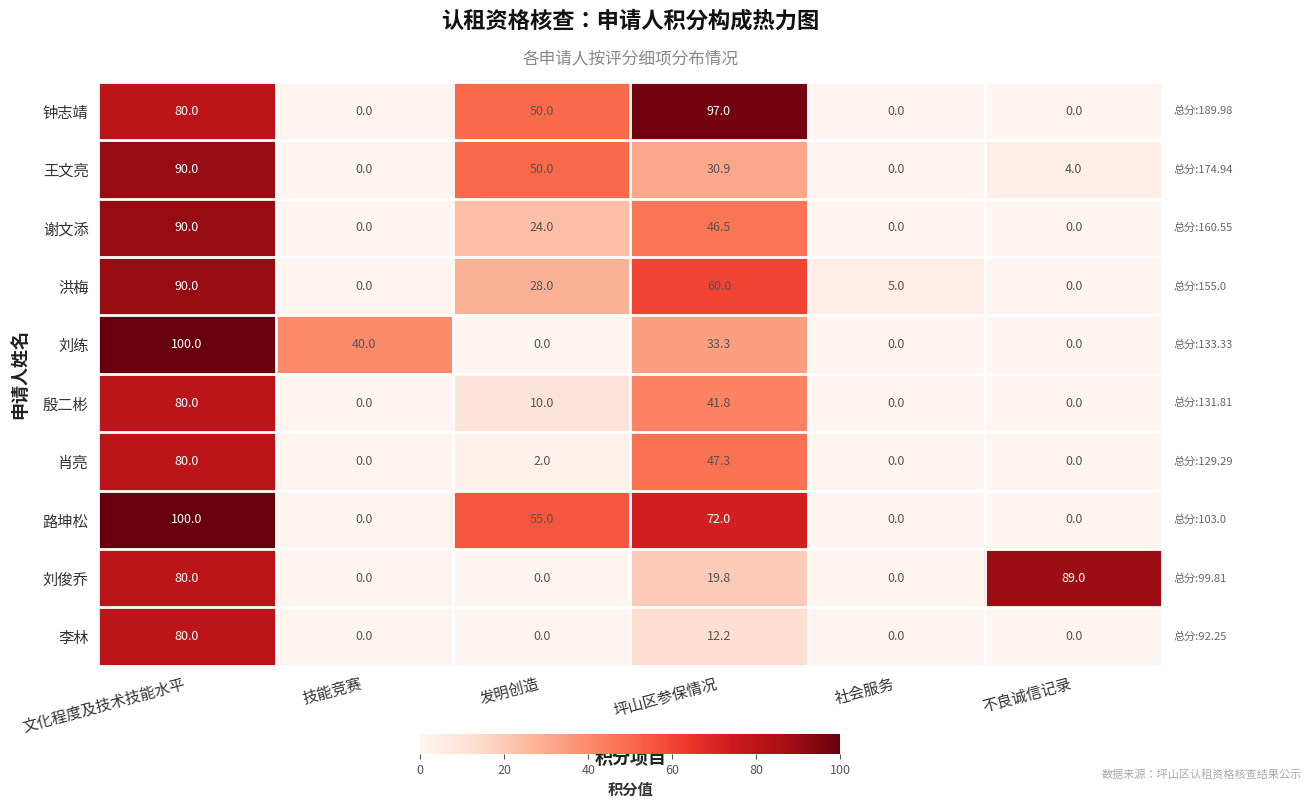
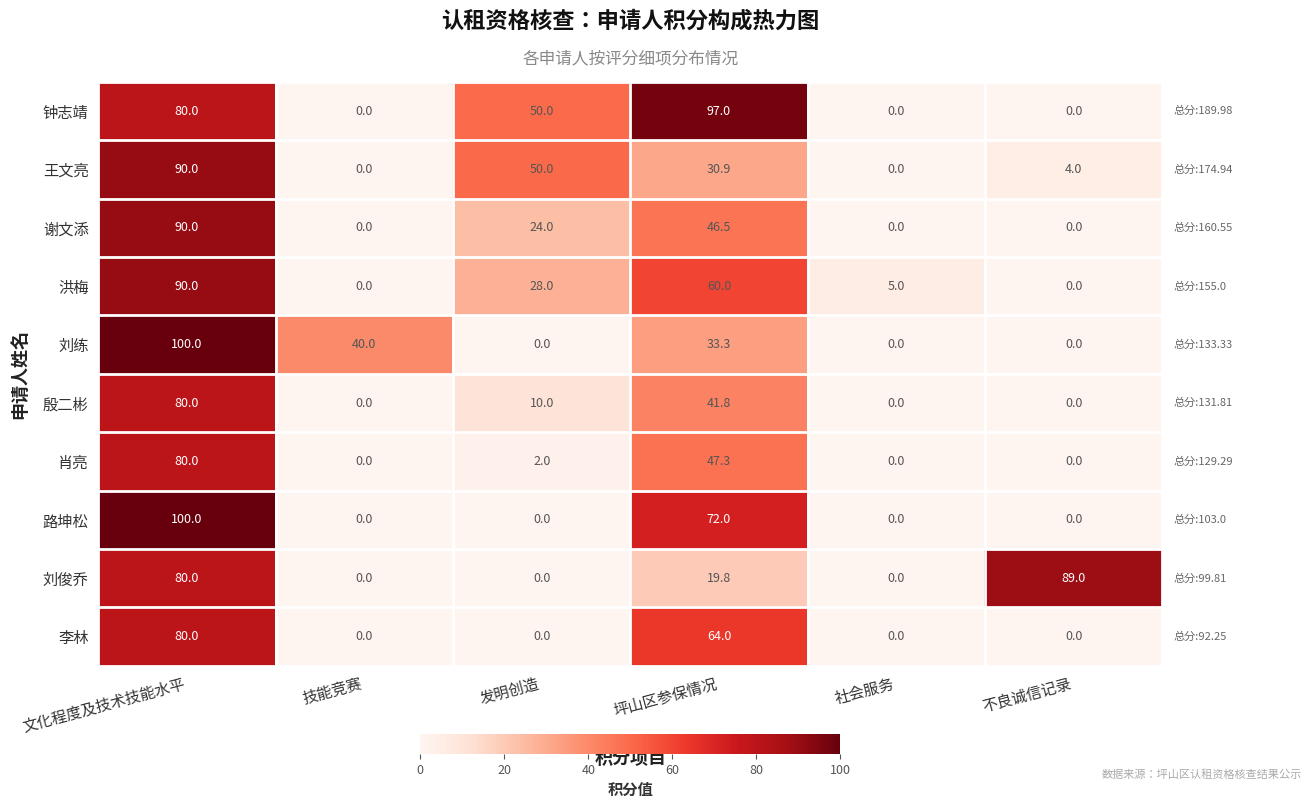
路坤松, 发明创造: 55.0 -> 0.0
李林, 坪山区参保情况: 12.2 -> 64.0
